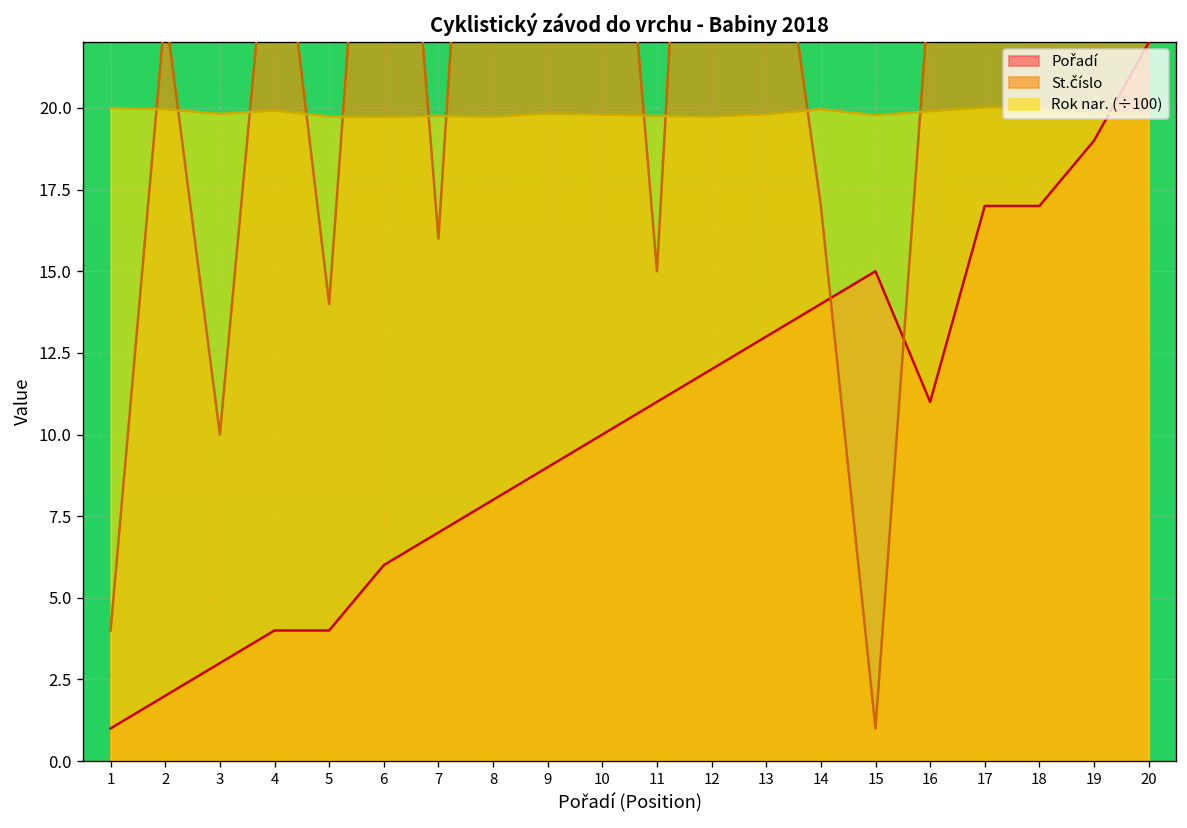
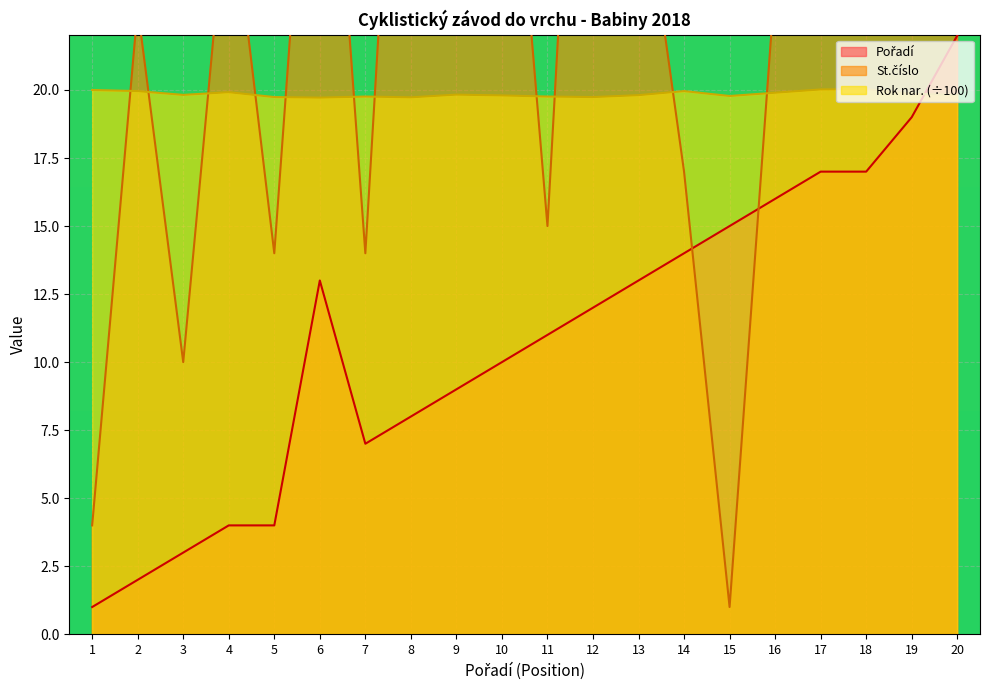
Pořadí, 6: 6 -> 13
St.číslo, 7: 16 -> 14
Pořadí, 16: 11 -> 16
